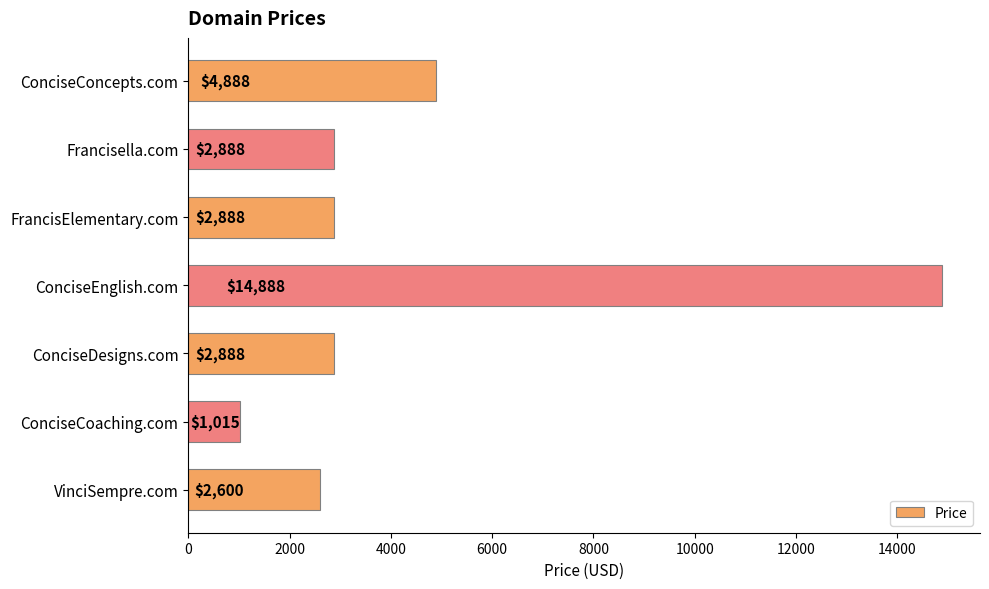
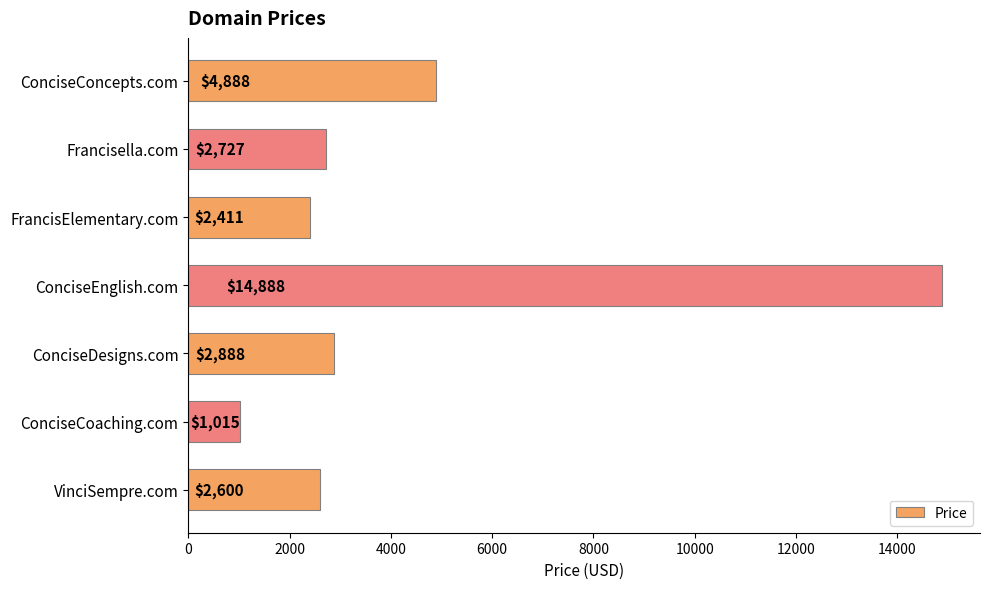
Francisella.com: $2,888 -> $2,727
FrancisElementary.com: $2,888 -> $2,411
